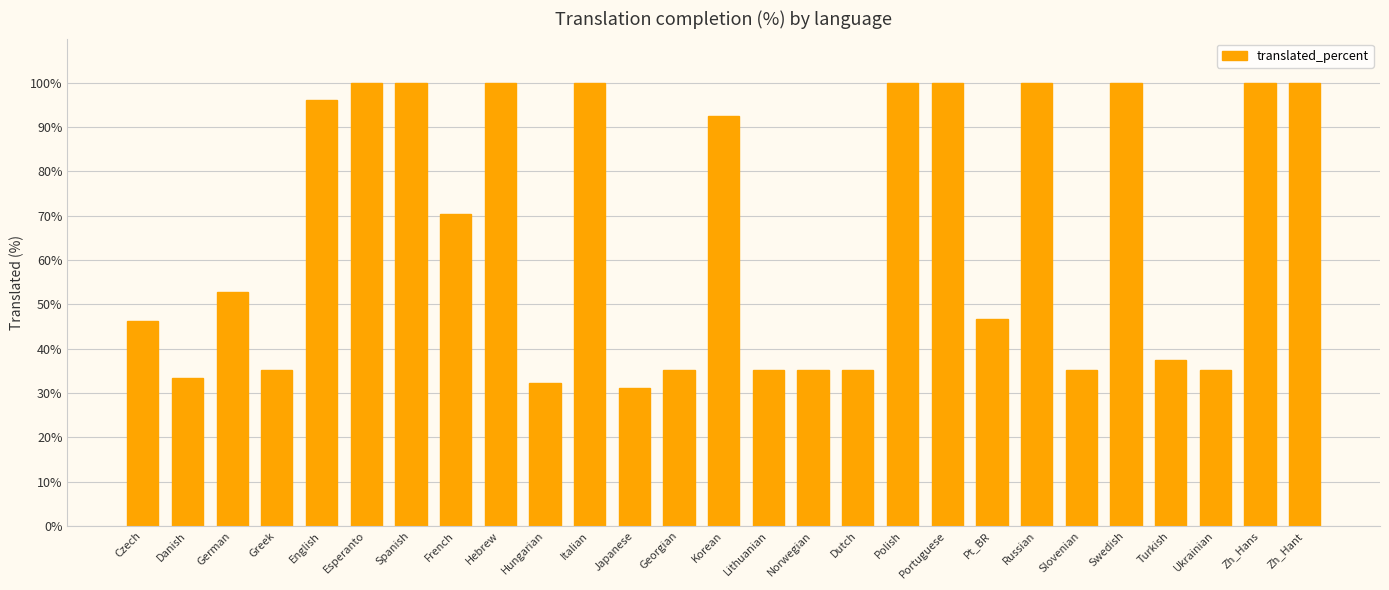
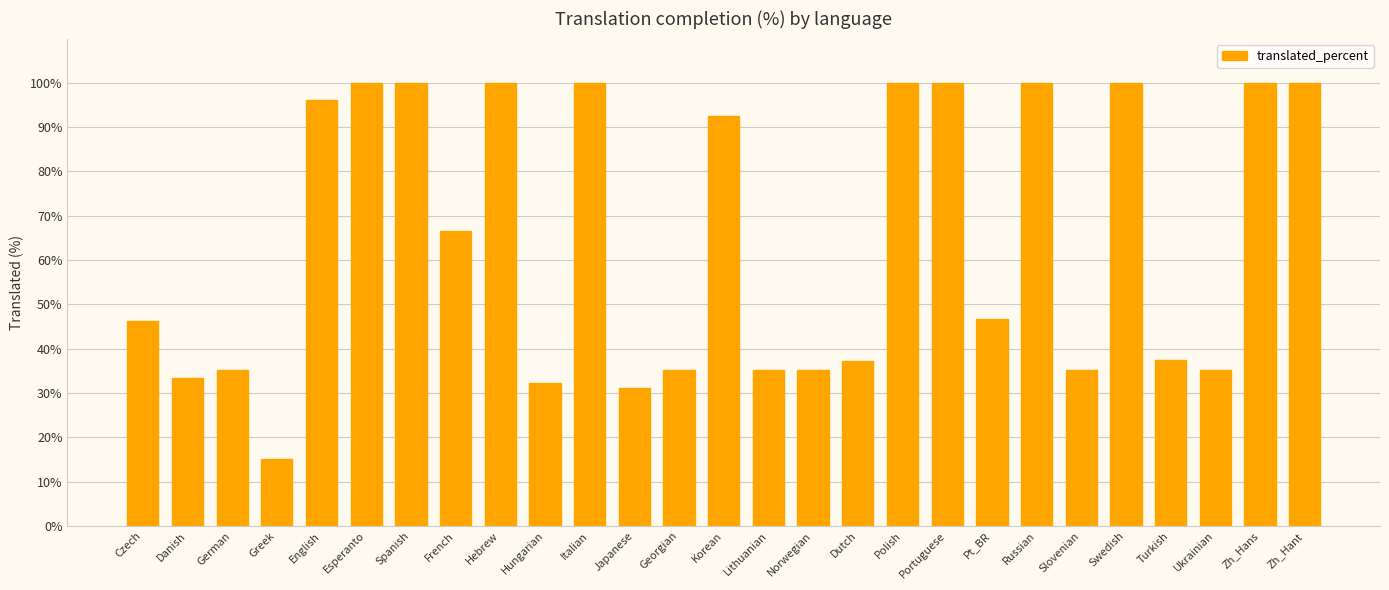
German: 53% -> 35%
Greek: 35% -> 15%
French: 70% -> 67%
Dutch: 35% -> 37%
